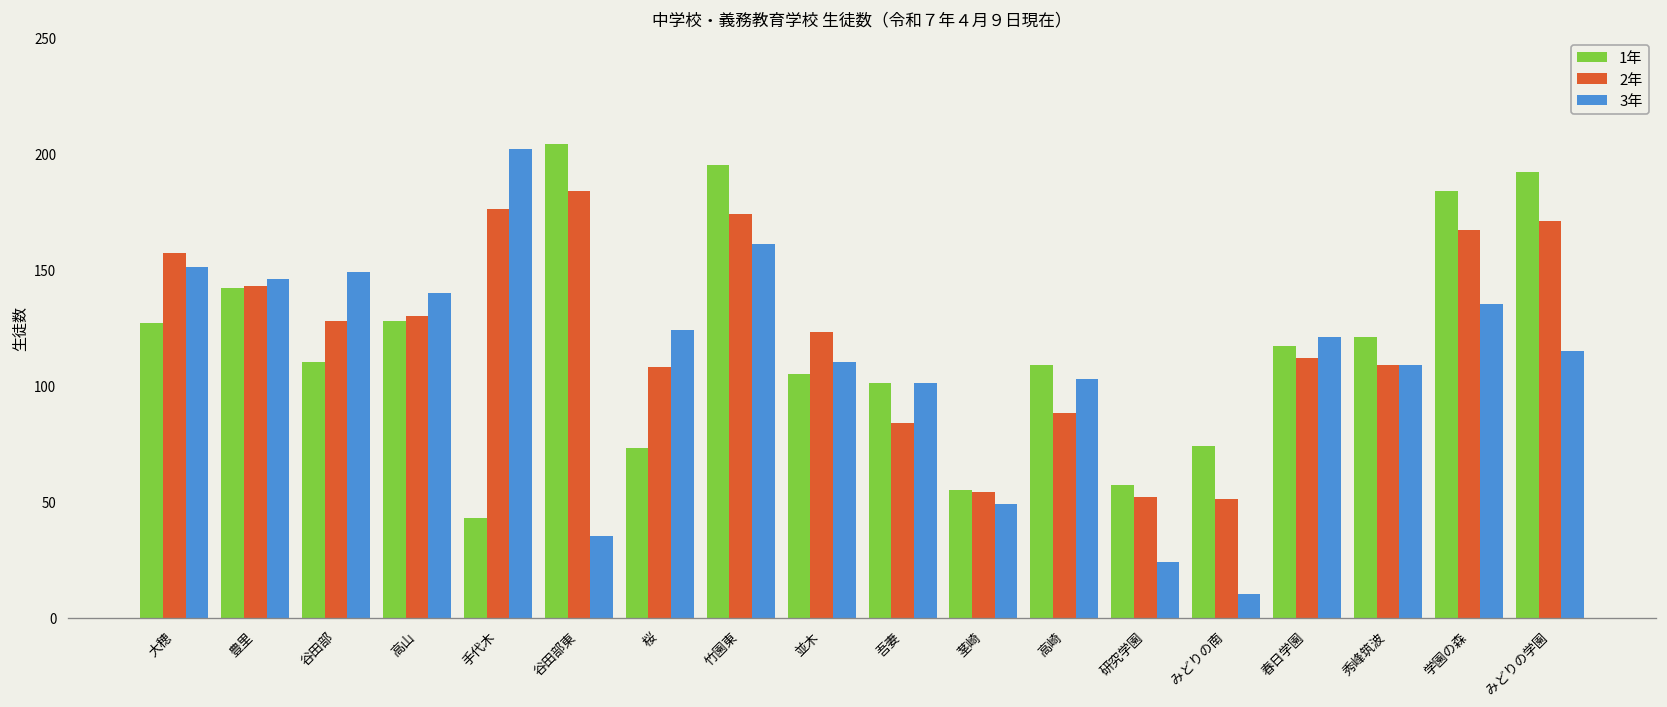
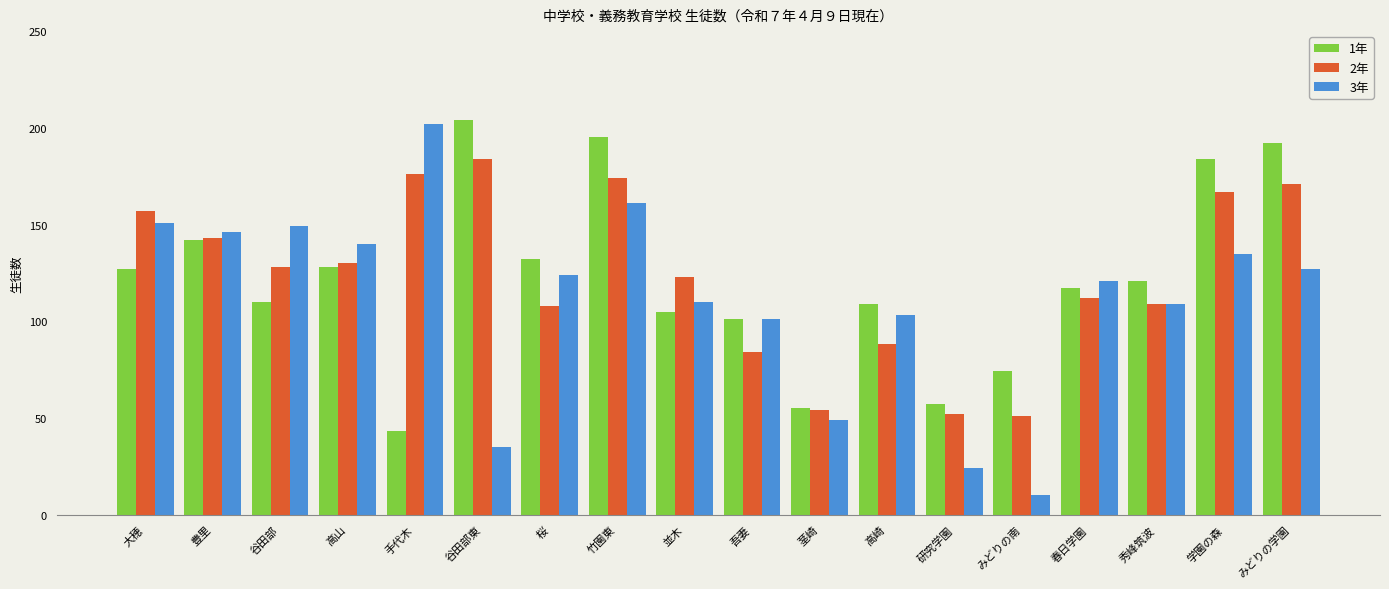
1年, 桜: 73 -> 132
3年, みどりの学園: 115 -> 127
